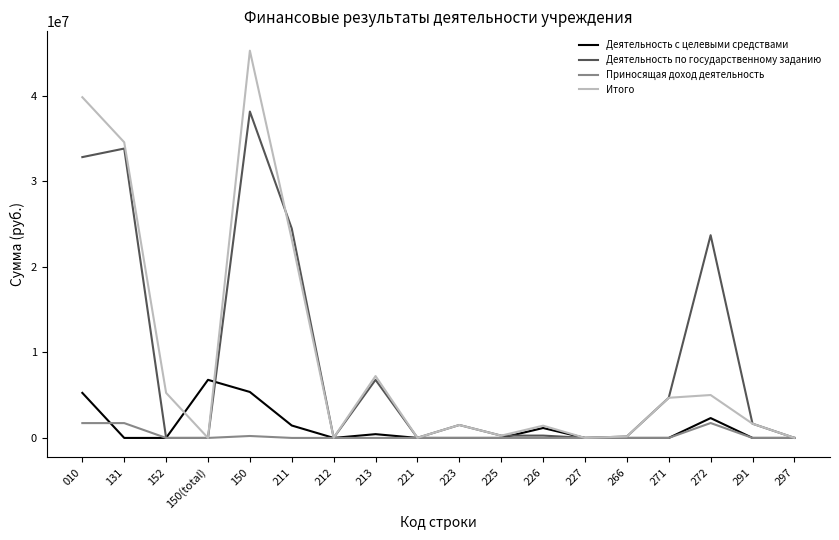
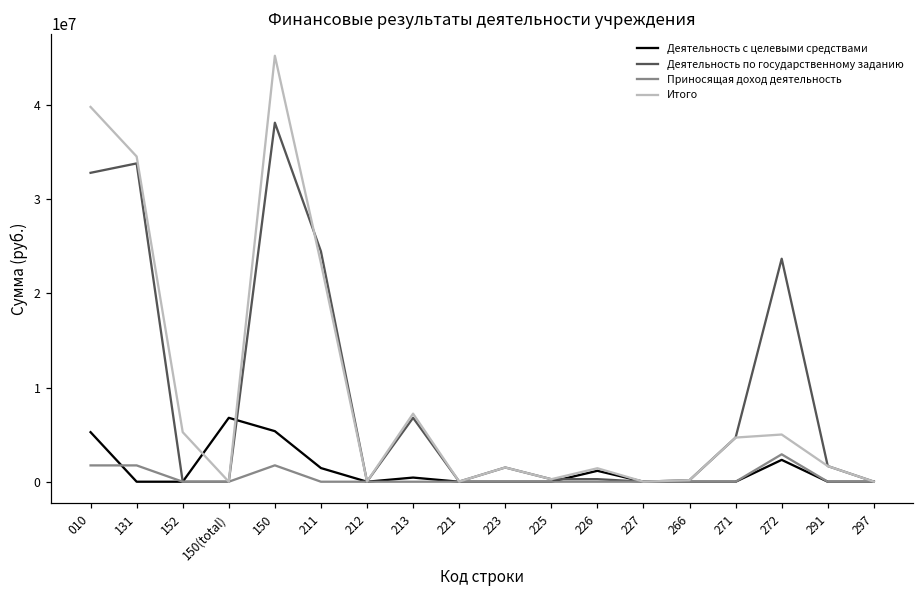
Приносящая доход деятельность, 150: 0 -> 2000000
Приносящая доход деятельность, 272: 2000000 -> 3000000
